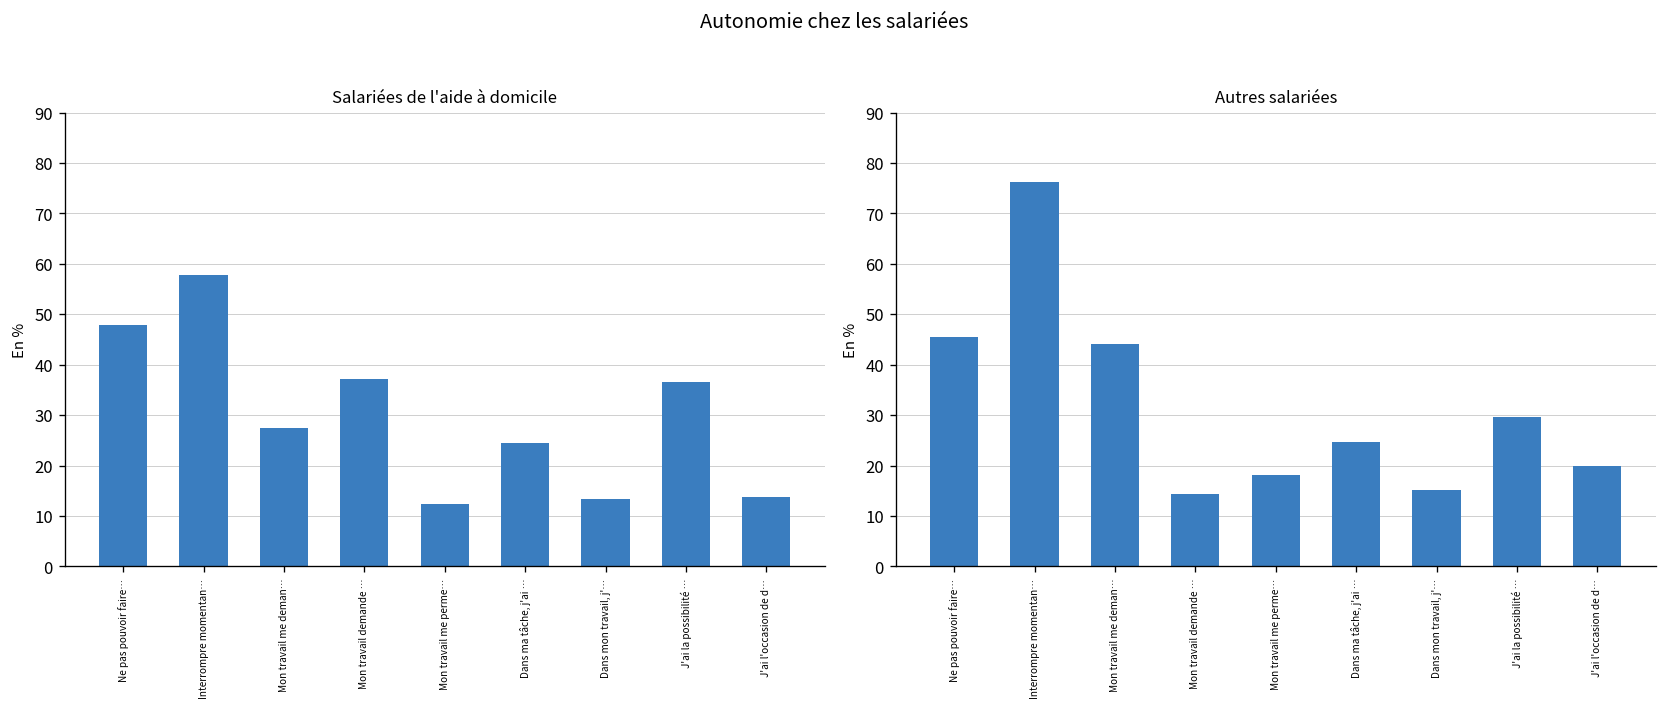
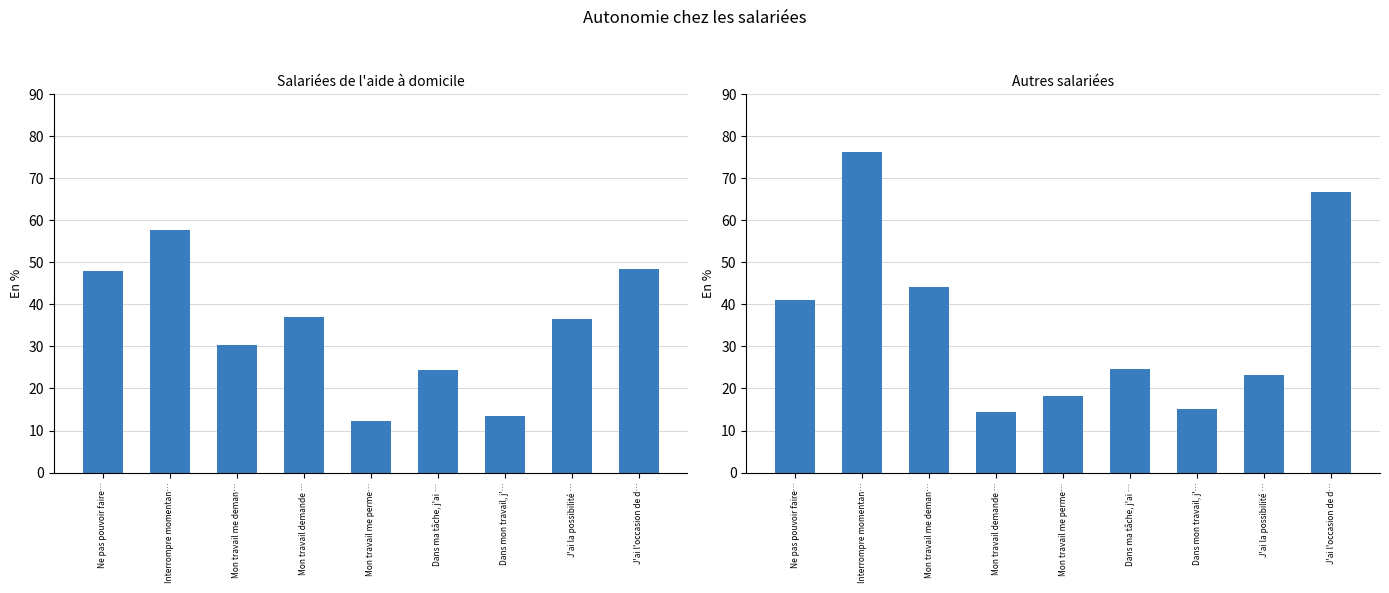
Salariées de l'aide à domicile, Mon travail me deman…: 27 -> 30
Salariées de l'aide à domicile, J'ai l'occasion de d…: 14 -> 49
Autres salariées, Ne pas pouvoir faire…: 45 -> 41
Autres salariées, J'ai la possibilité …: 30 -> 23
Autres salariées, J'ai l'occasion de d…: 20 -> 67
